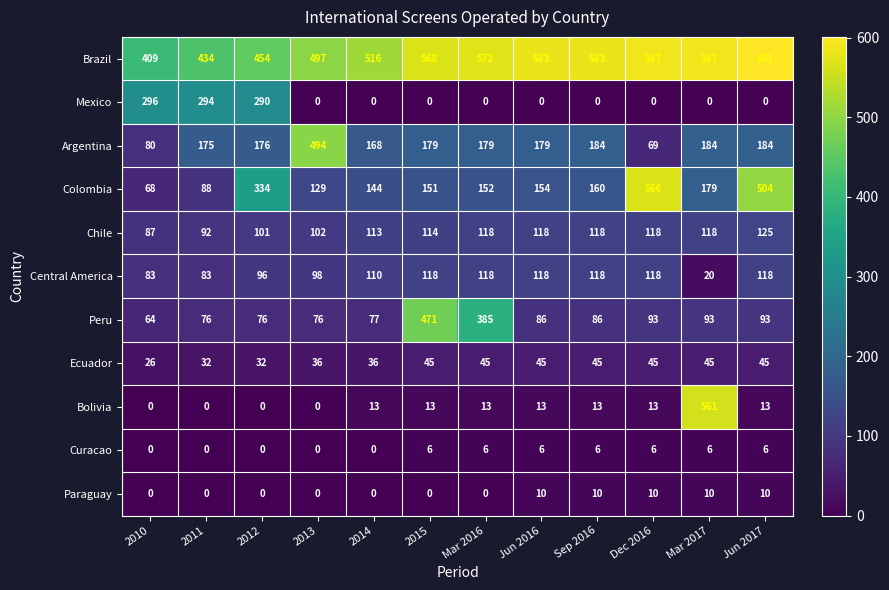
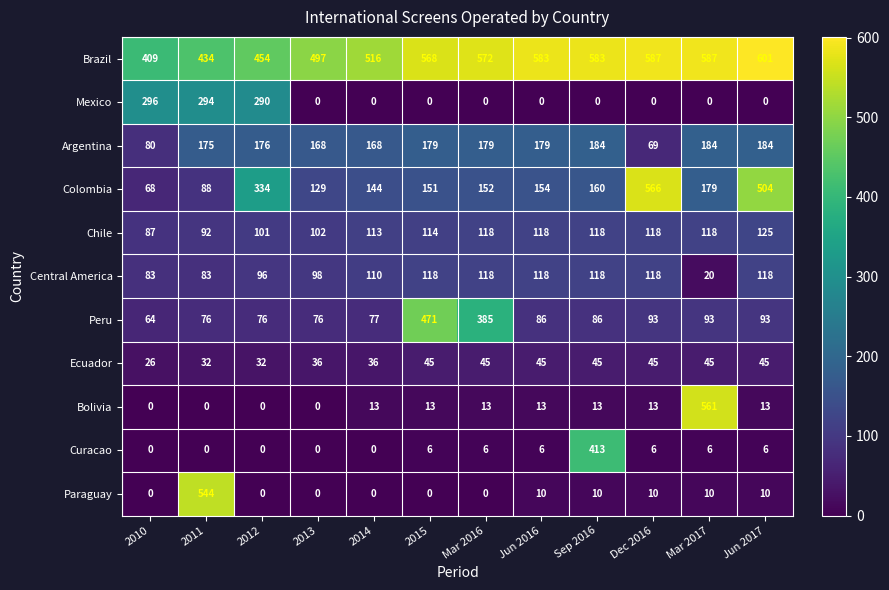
Argentina, 2013: 494 -> 168
Curacao, Sep 2016: 6 -> 413
Paraguay, 2011: 0 -> 544
